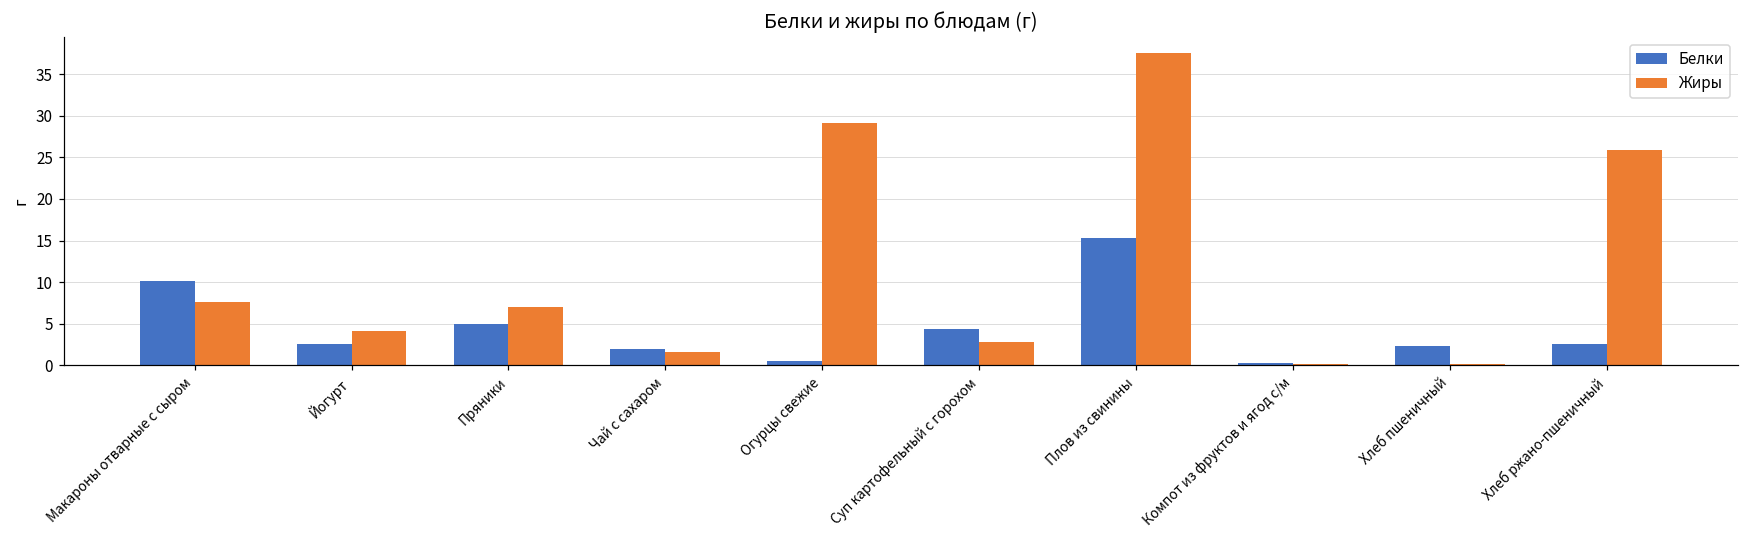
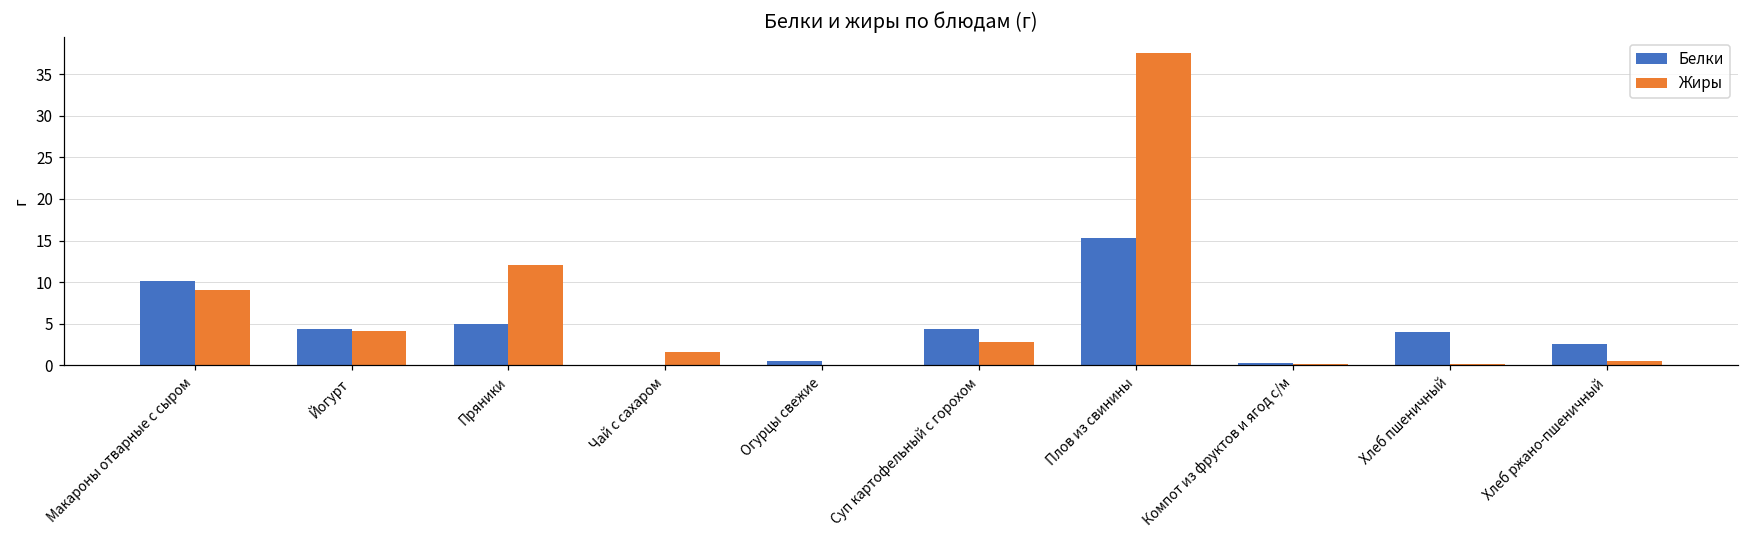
Жиры, Макароны отварные с сыром: 8 -> 9
Белки, Йогурт: 3 -> 4
Жиры, Пряники: 7 -> 12
Белки, Чай с сахаром: 2 -> 0
Жиры, Огурцы свежие: 29 -> 0
Белки, Хлеб пшеничный: 2 -> 4
Жиры, Хлеб ржано-пшеничный: 26 -> 1
